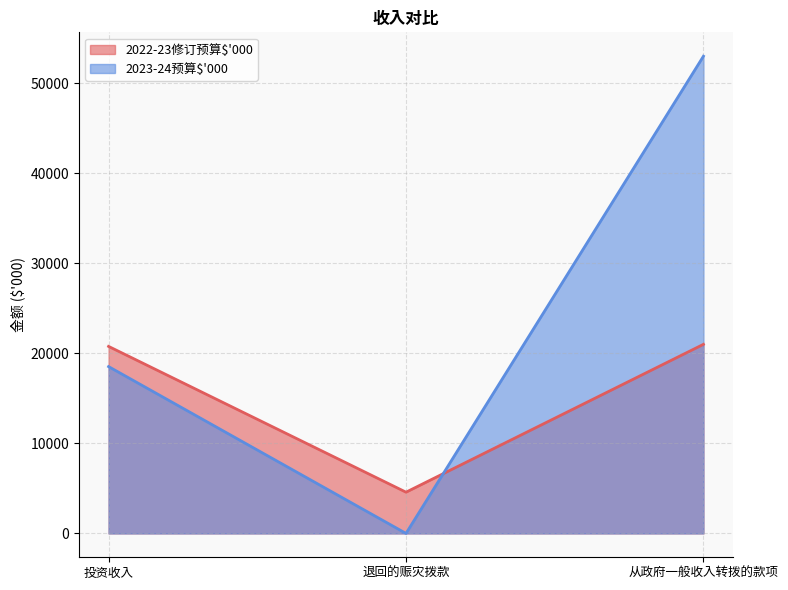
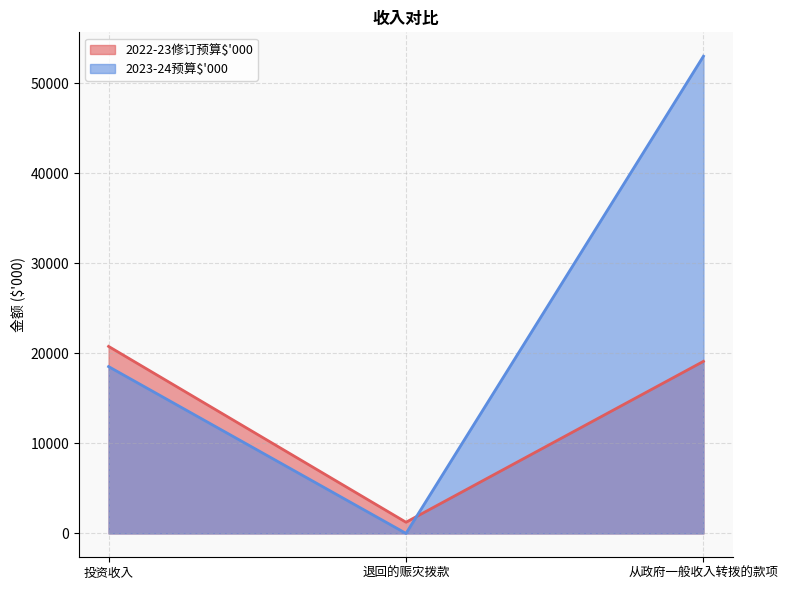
2022-23修订预算$'000, 退回的赈灾拨款: 5000 -> 1000
2022-23修订预算$'000, 从政府一般收入转拨的款项: 21000 -> 19000
